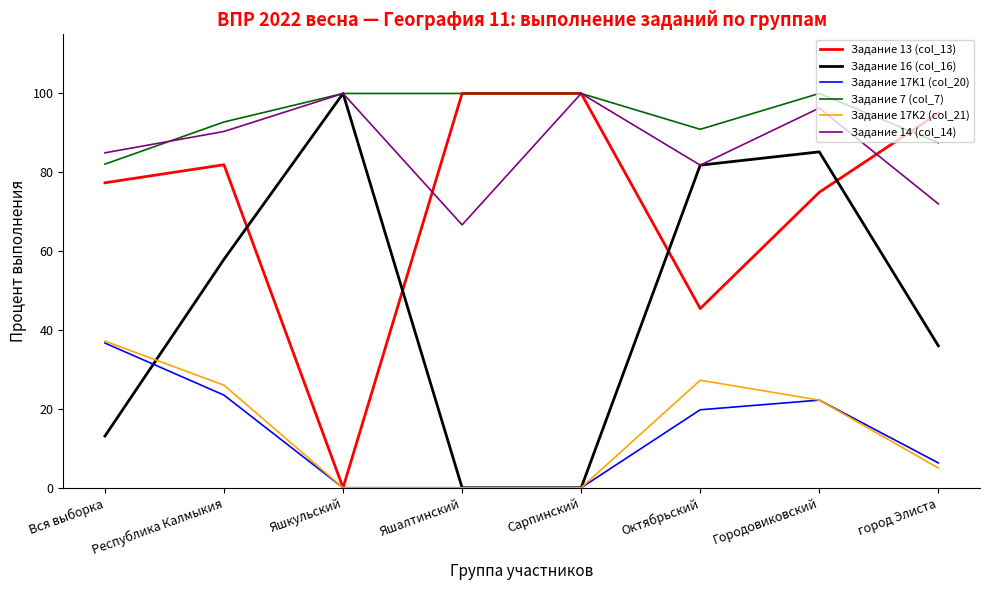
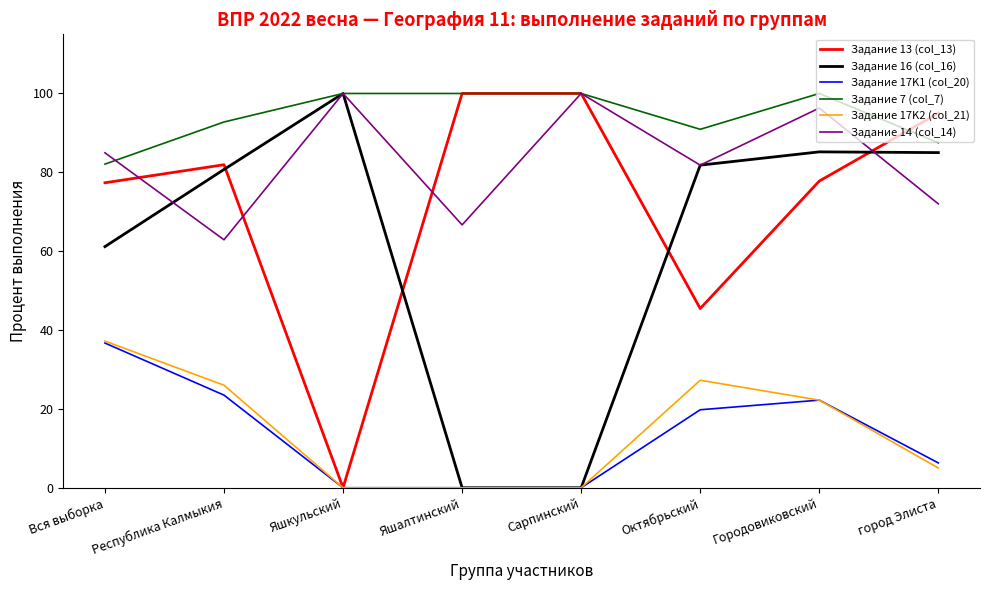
Задание 16 (col_16), Вся выборка: 13 -> 61
Задание 16 (col_16), Республика Калмыкия: 58 -> 81
Задание 14 (col_14), Республика Калмыкия: 90 -> 63
Задание 13 (col_13), Городовиковский: 75 -> 78
Задание 16 (col_16), город Элиста: 36 -> 85
